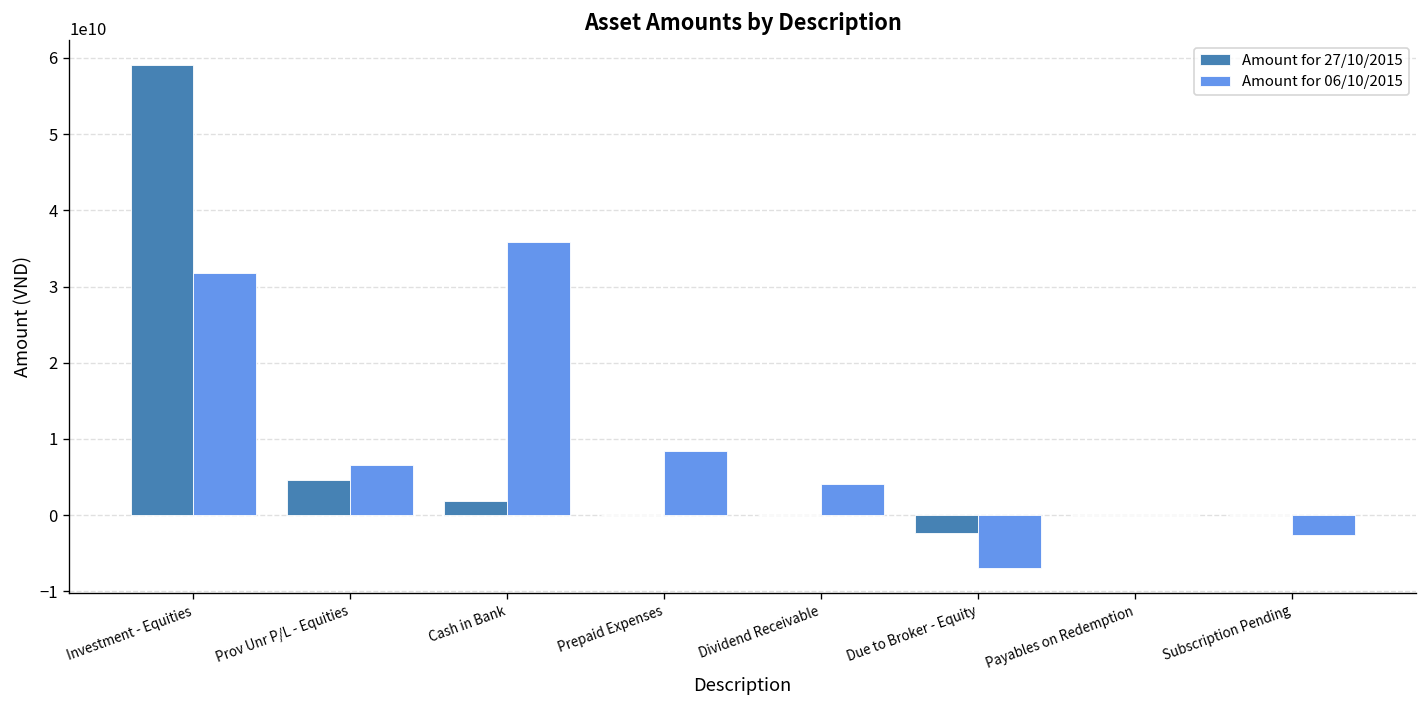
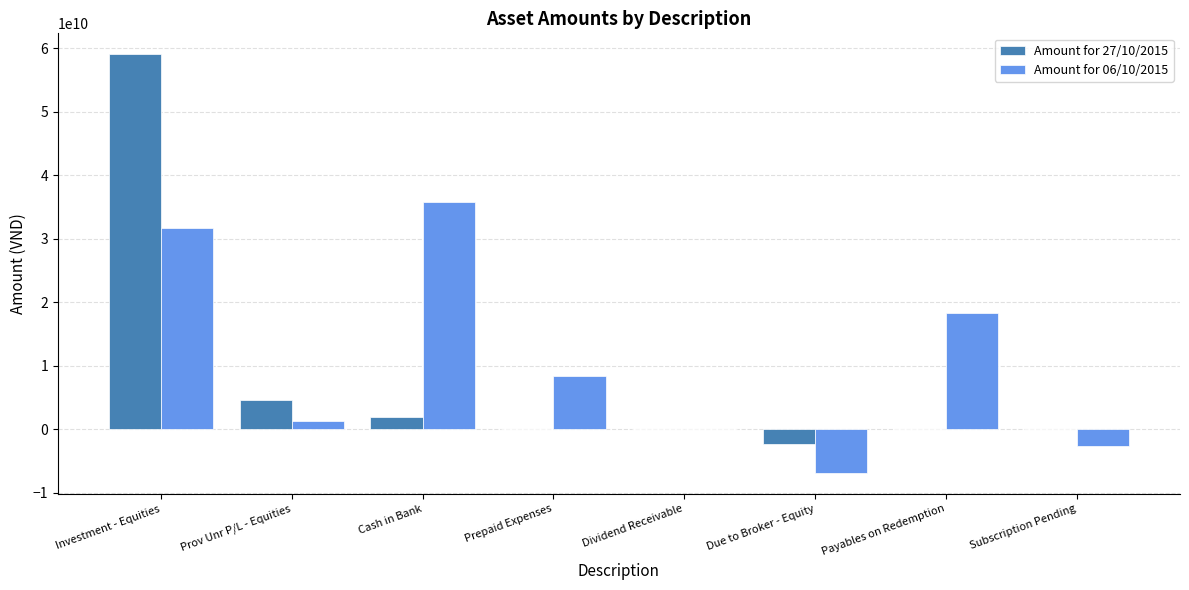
Amount for 06/10/2015, Prov Unr P/L - Equities: 7000000000 -> 1000000000
Amount for 06/10/2015, Dividend Receivable: 4000000000 -> 0
Amount for 06/10/2015, Payables on Redemption: 0 -> 18000000000
